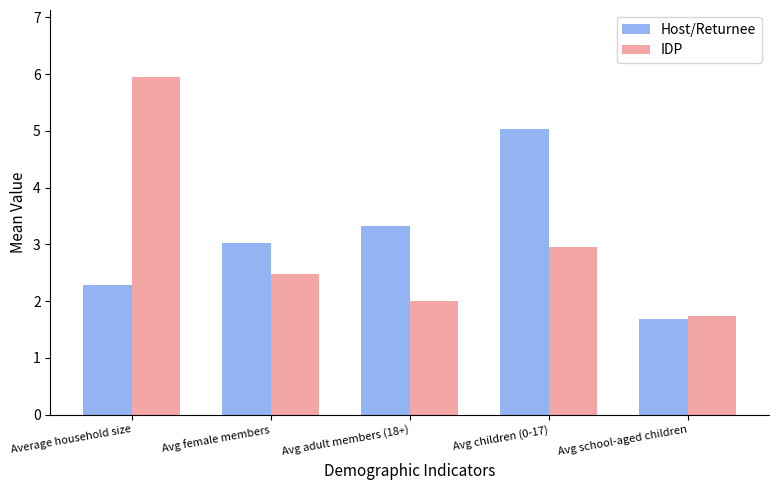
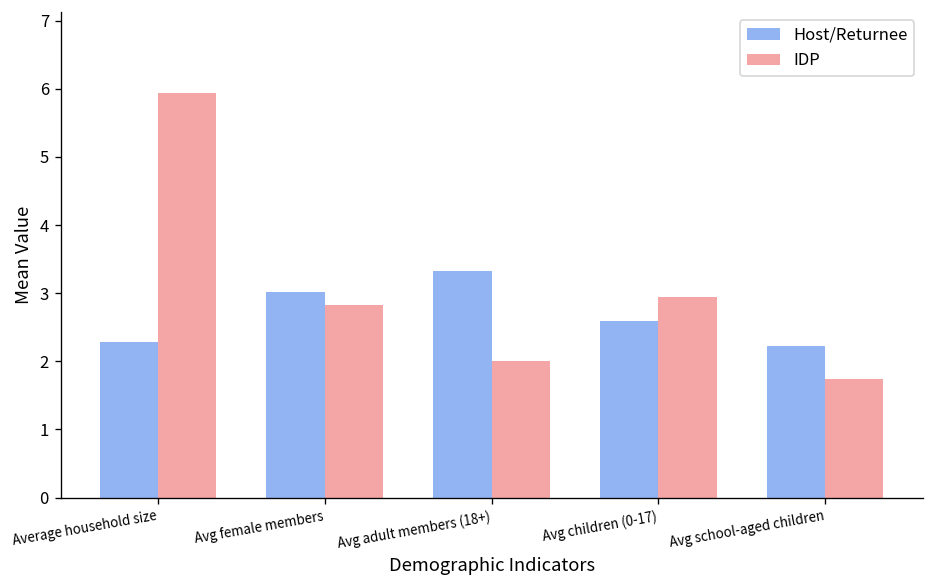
IDP, Avg female members: 2.5 -> 2.8
Host/Returnee, Avg children (0-17): 5.0 -> 2.6
Host/Returnee, Avg school-aged children: 1.7 -> 2.2
